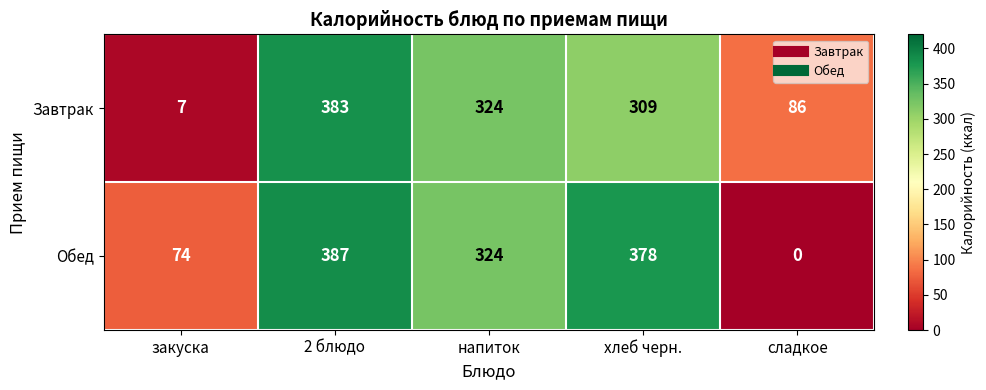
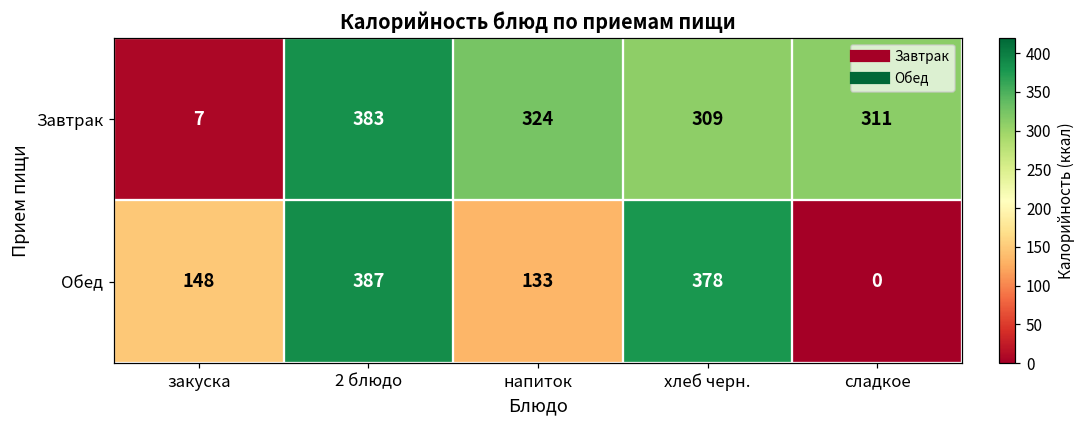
Завтрак, сладкое: 86 -> 311
Обед, закуска: 74 -> 148
Обед, напиток: 324 -> 133
